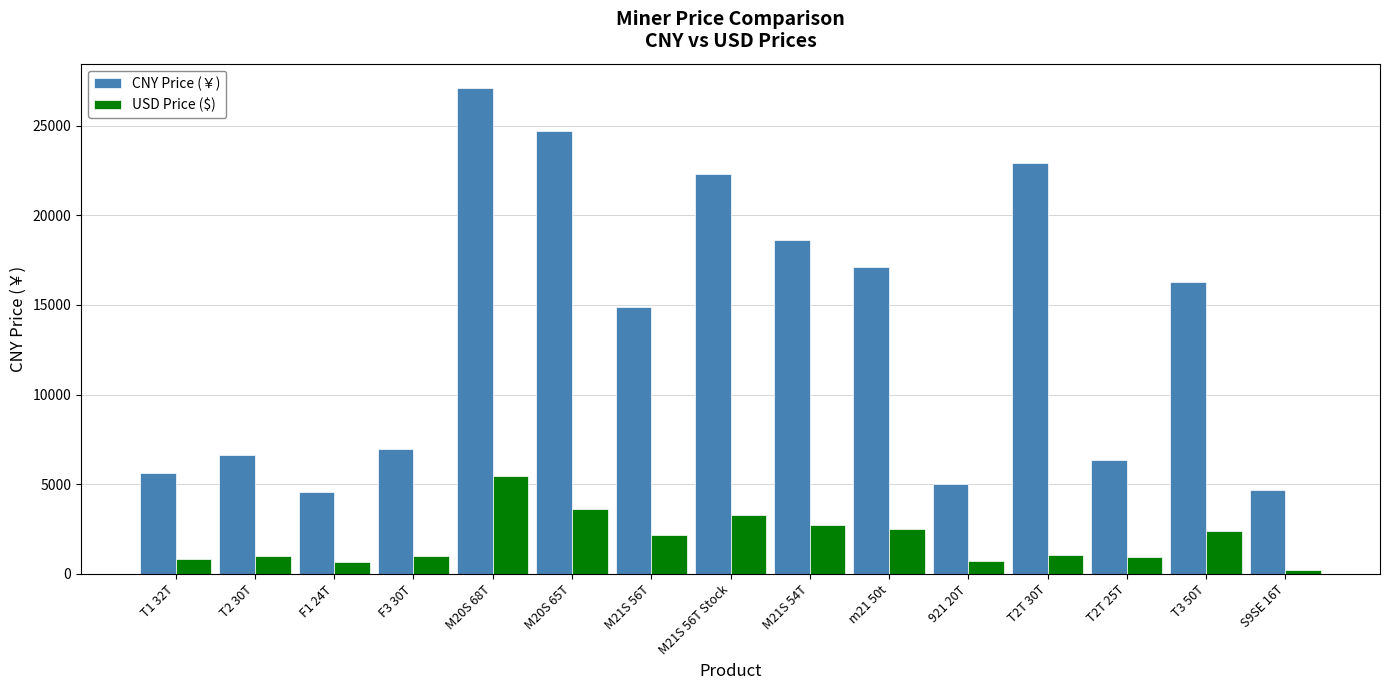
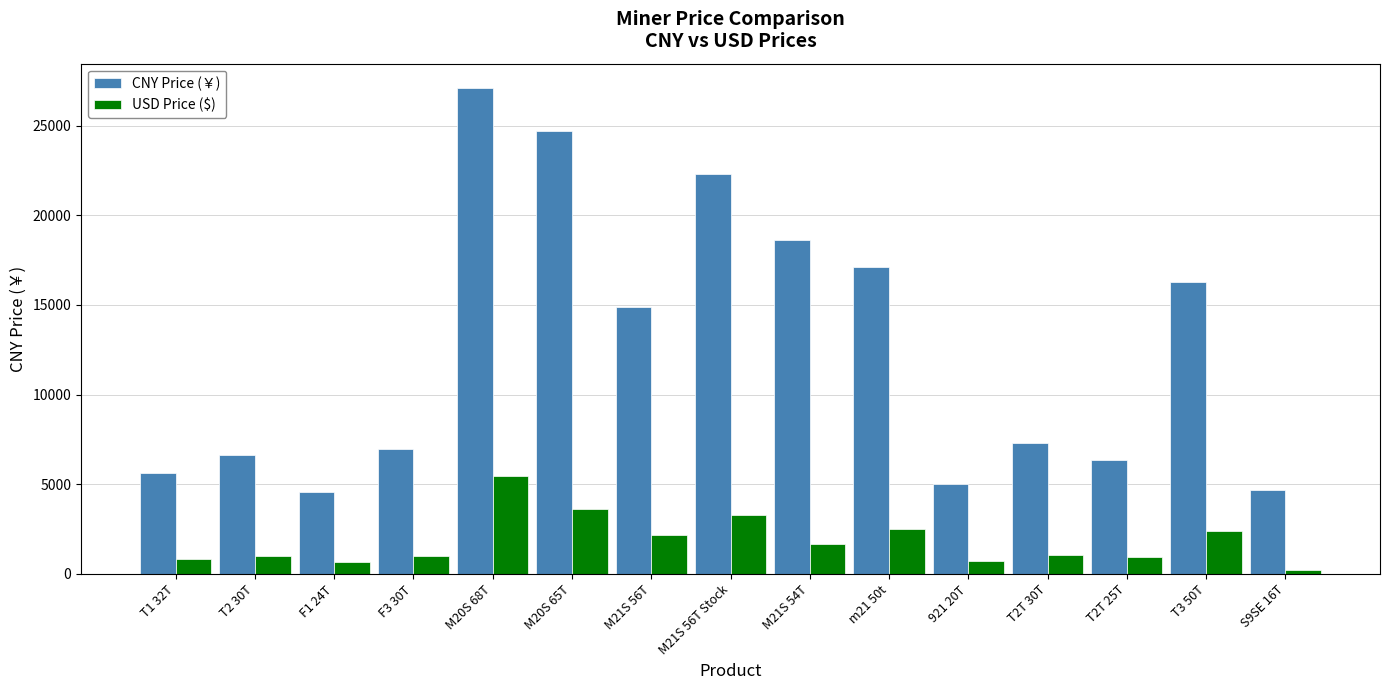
USD Price ($), M21S 54T: 2700 -> 1700
CNY Price (￥), T2T 30T: 22900 -> 7300
